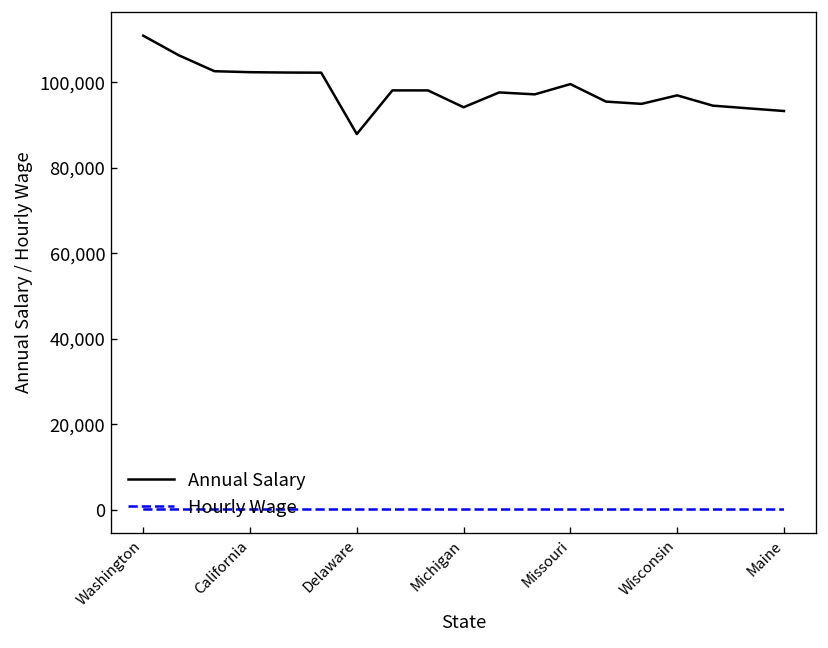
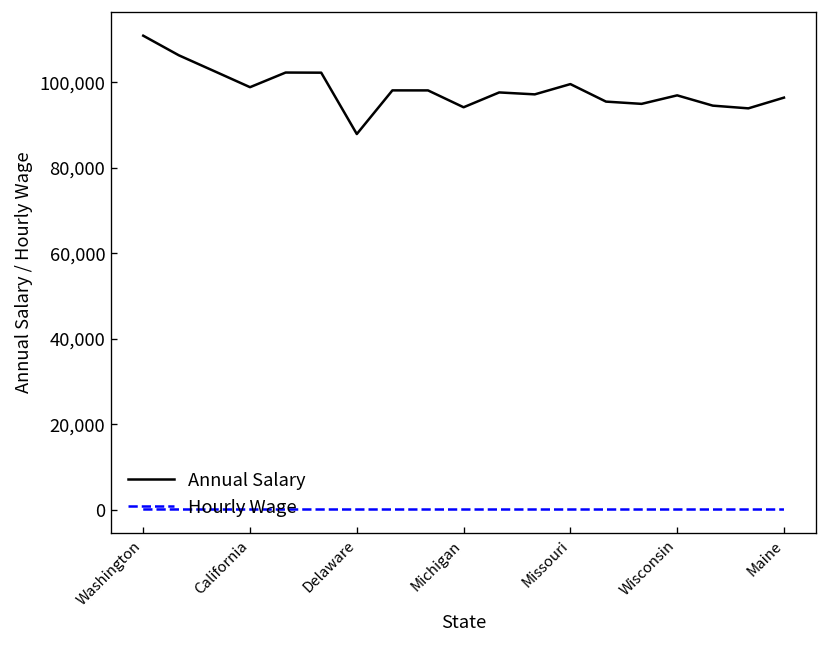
Annual Salary, California: 102,000 -> 99,000
Annual Salary, Maine: 93,000 -> 96,000
